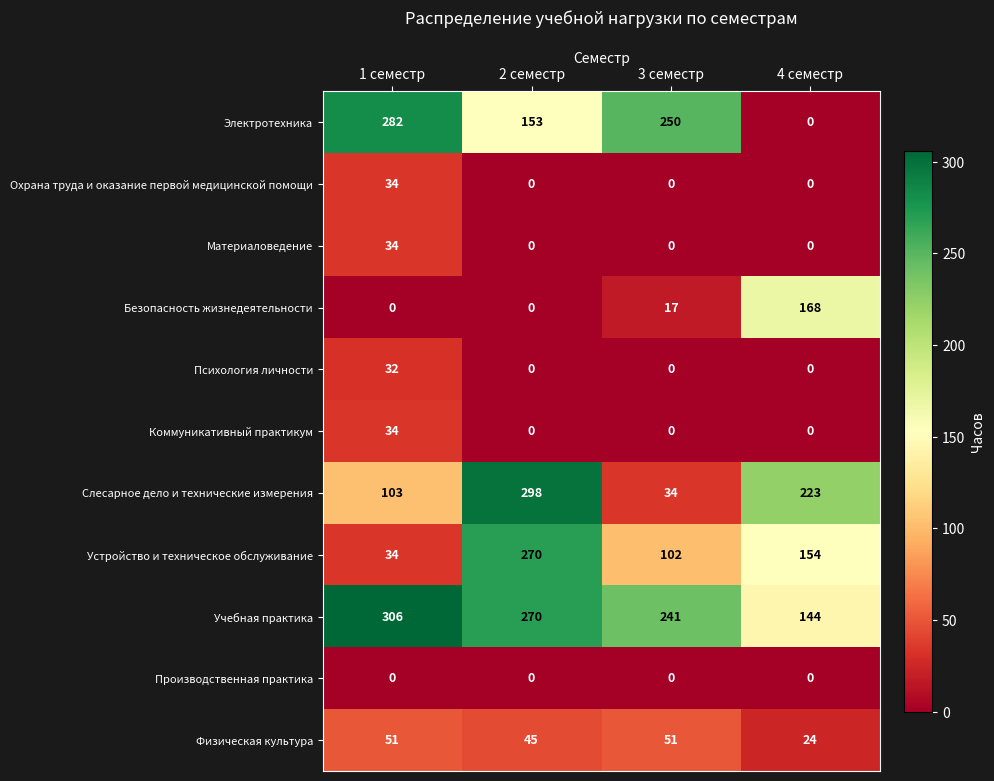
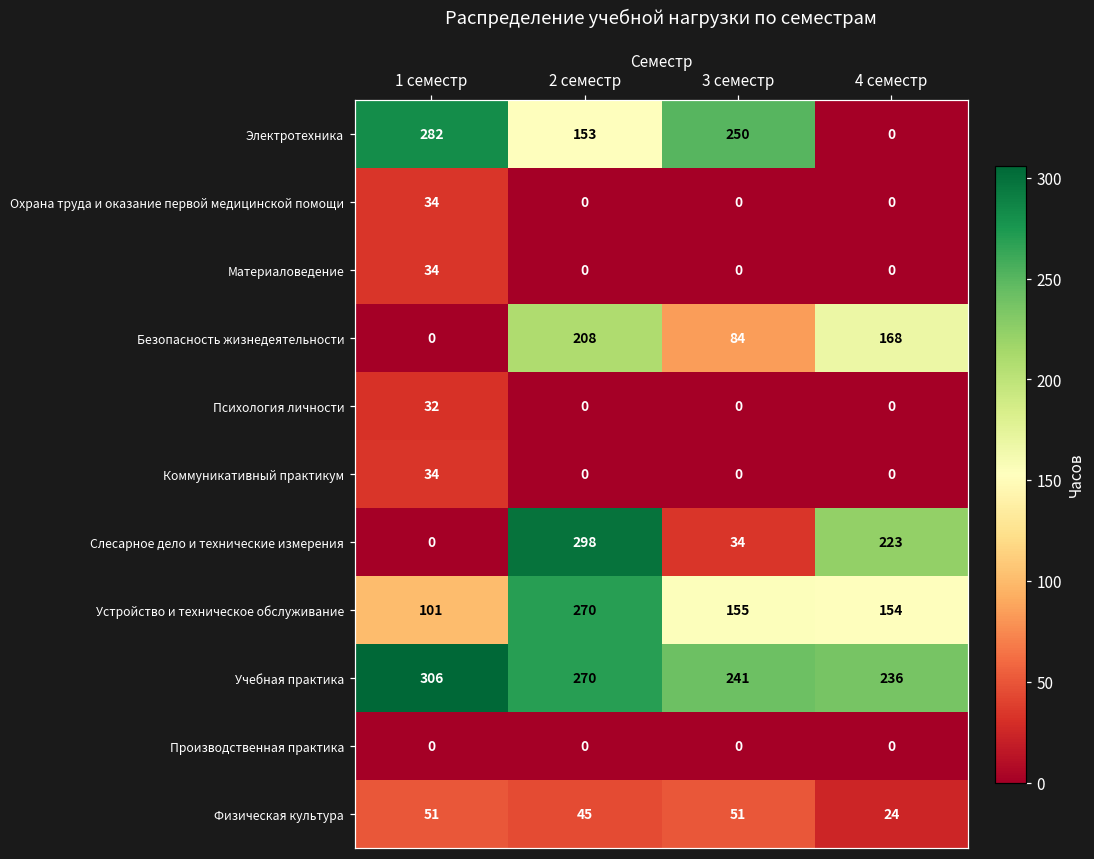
Безопасность жизнедеятельности, 2 семестр: 0 -> 208
Безопасность жизнедеятельности, 3 семестр: 17 -> 84
Слесарное дело и технические измерения, 1 семестр: 103 -> 0
Устройство и техническое обслуживание, 1 семестр: 34 -> 101
Устройство и техническое обслуживание, 3 семестр: 102 -> 155
Учебная практика, 4 семестр: 144 -> 236
